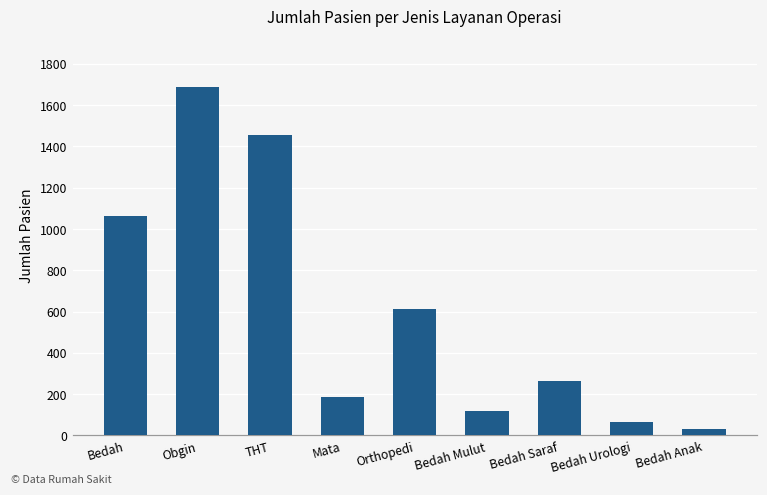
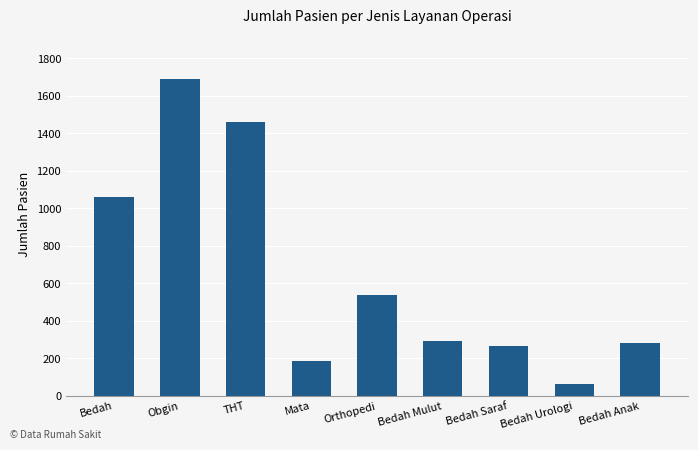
Orthopedi: 610 -> 540
Bedah Mulut: 120 -> 290
Bedah Anak: 30 -> 280
